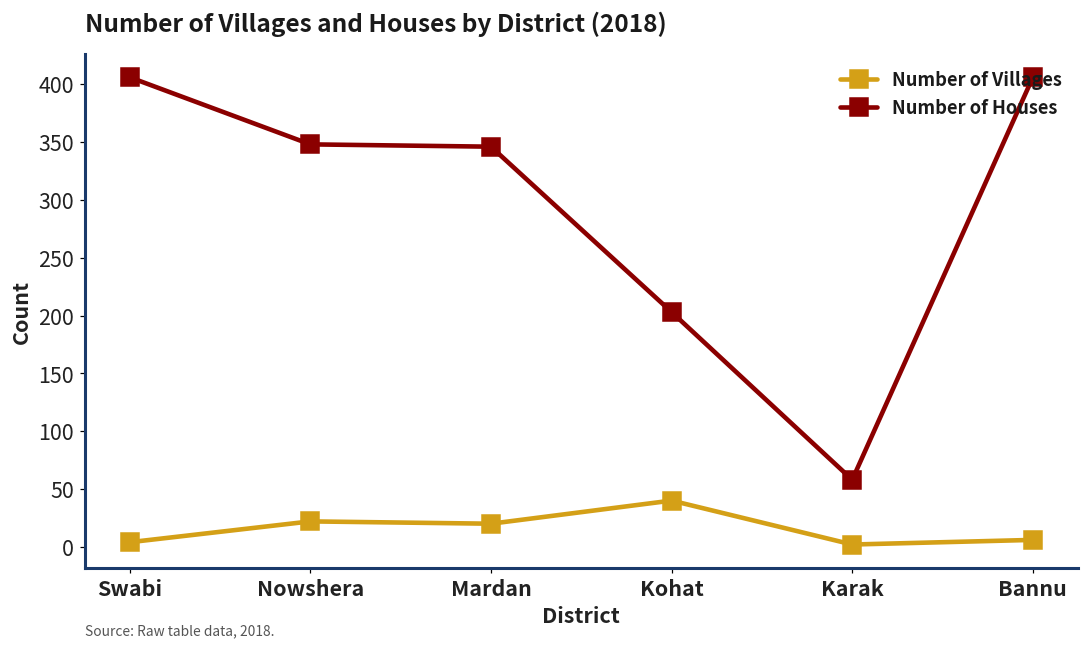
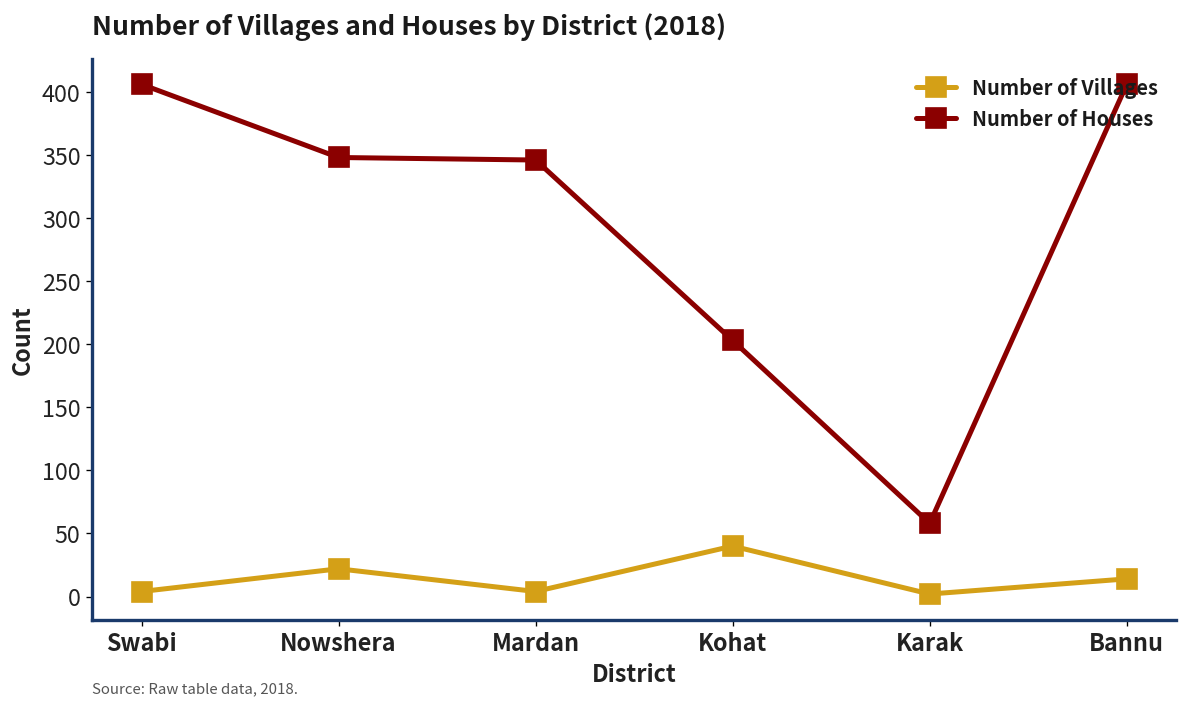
Number of Villages, Mardan: 20 -> 4
Number of Villages, Bannu: 6 -> 14
